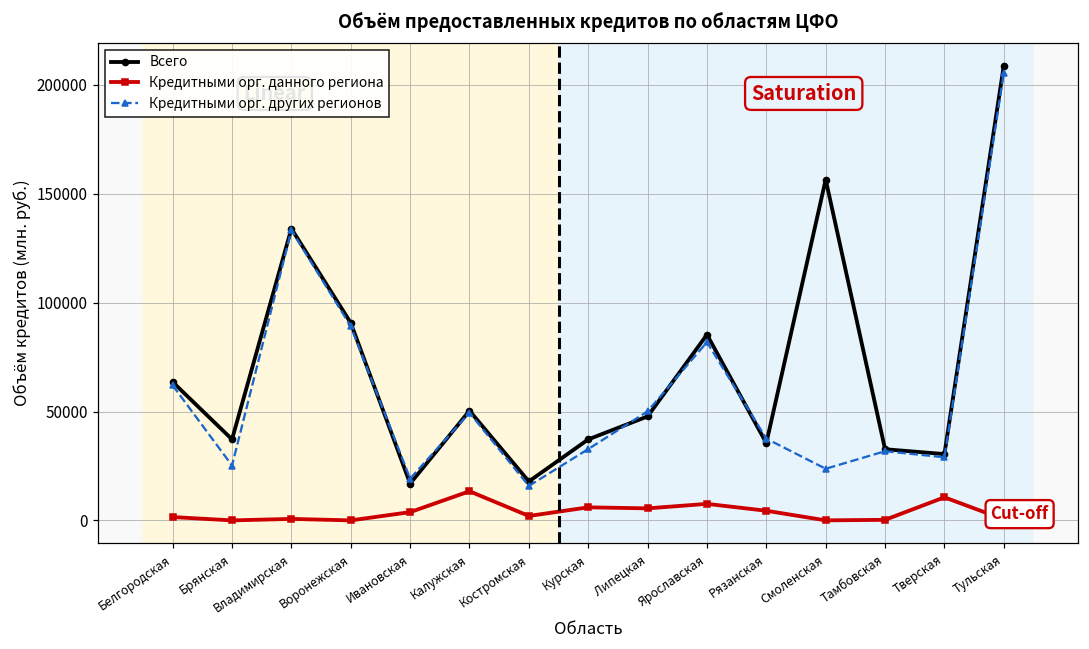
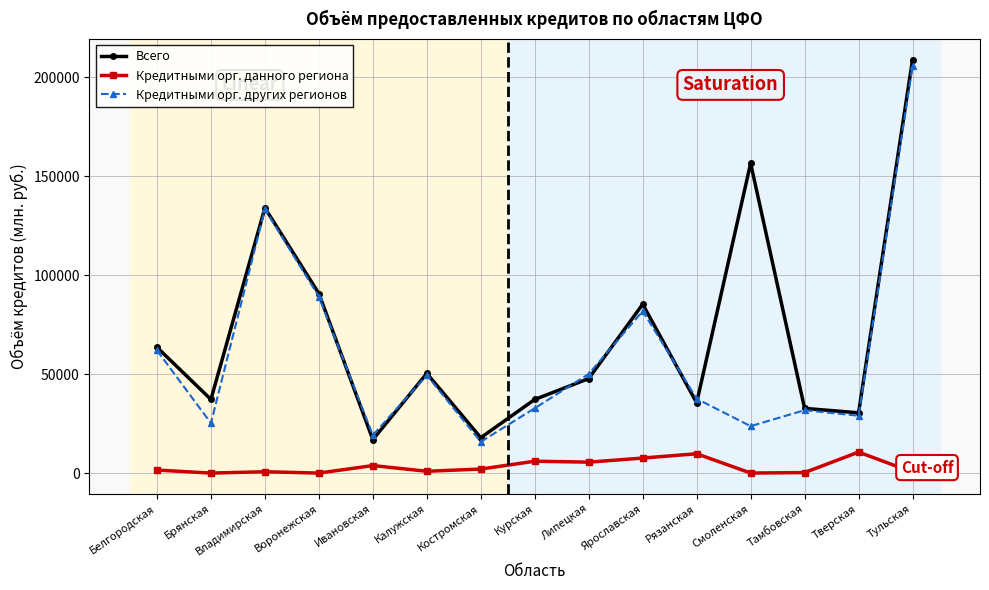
Кредитными орг. данного региона, Калужская: 13000 -> 1000
Кредитными орг. данного региона, Рязанская: 4000 -> 10000
